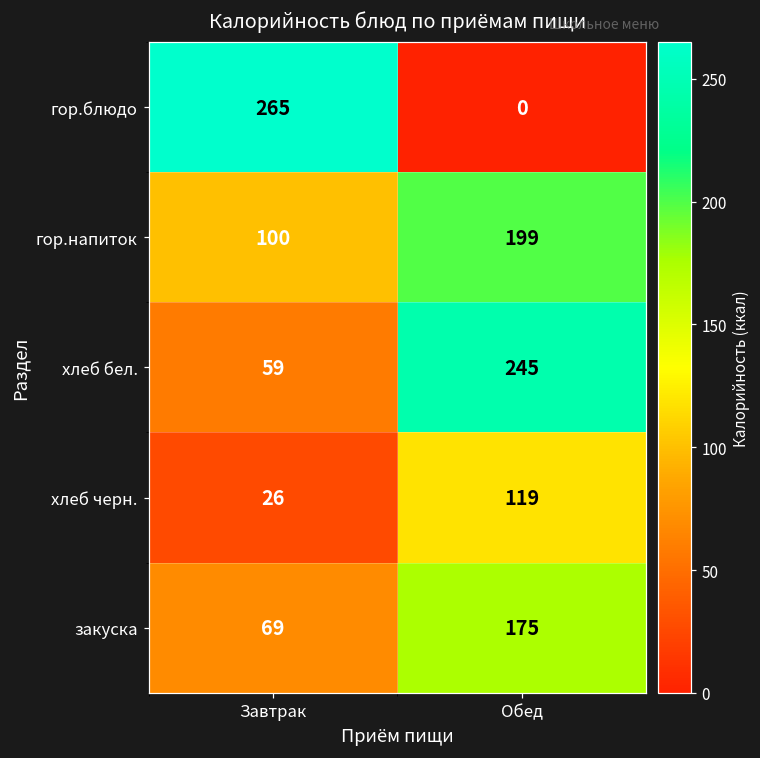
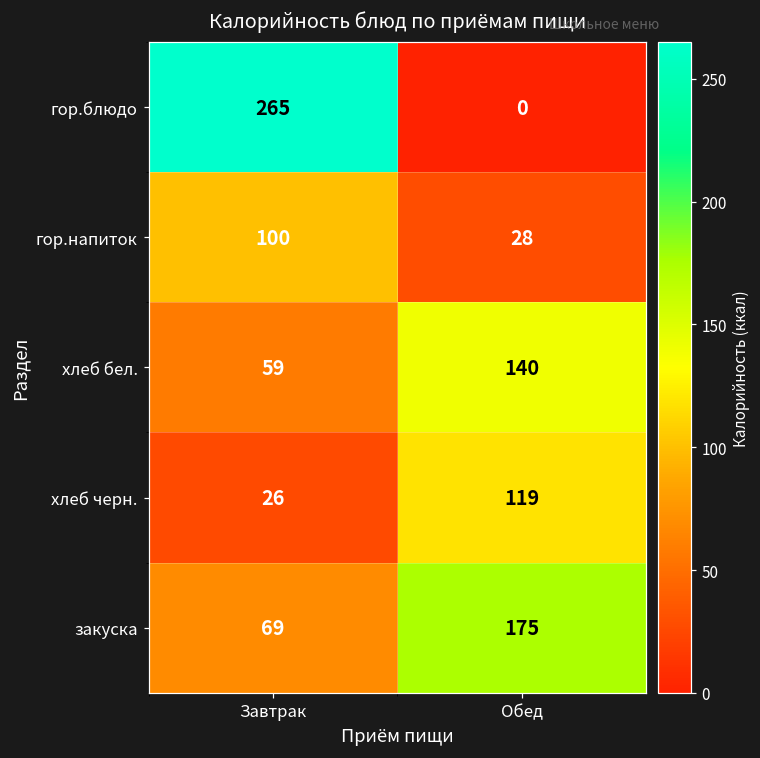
гор.напиток, Обед: 199 -> 28
хлеб бел., Обед: 245 -> 140
